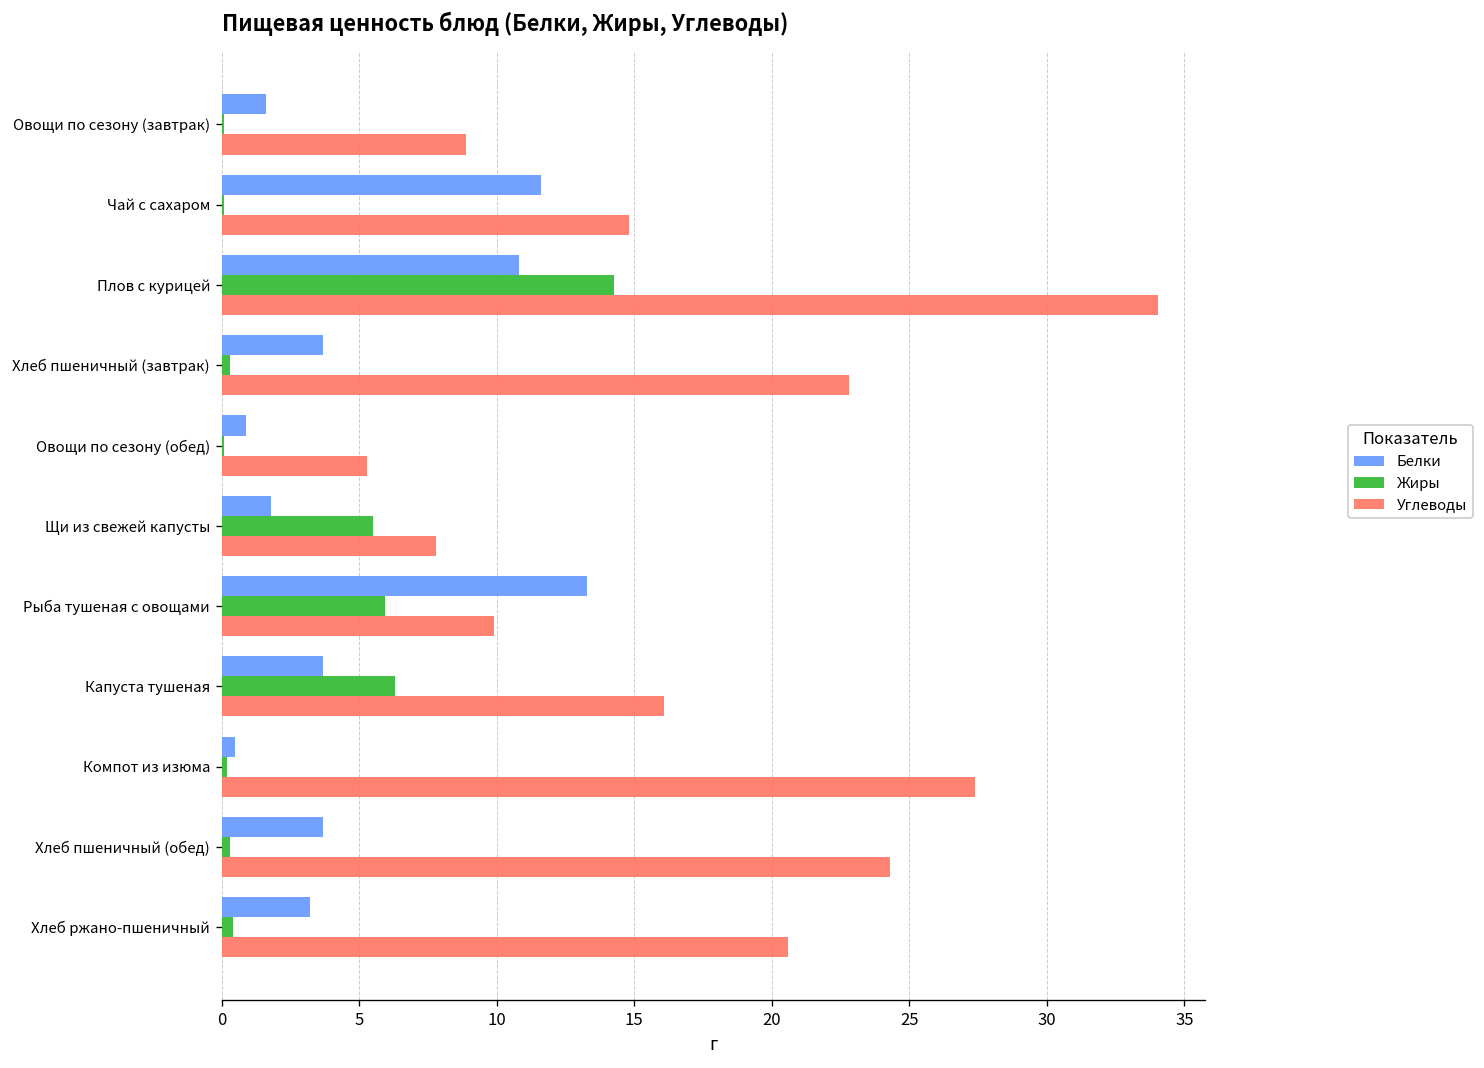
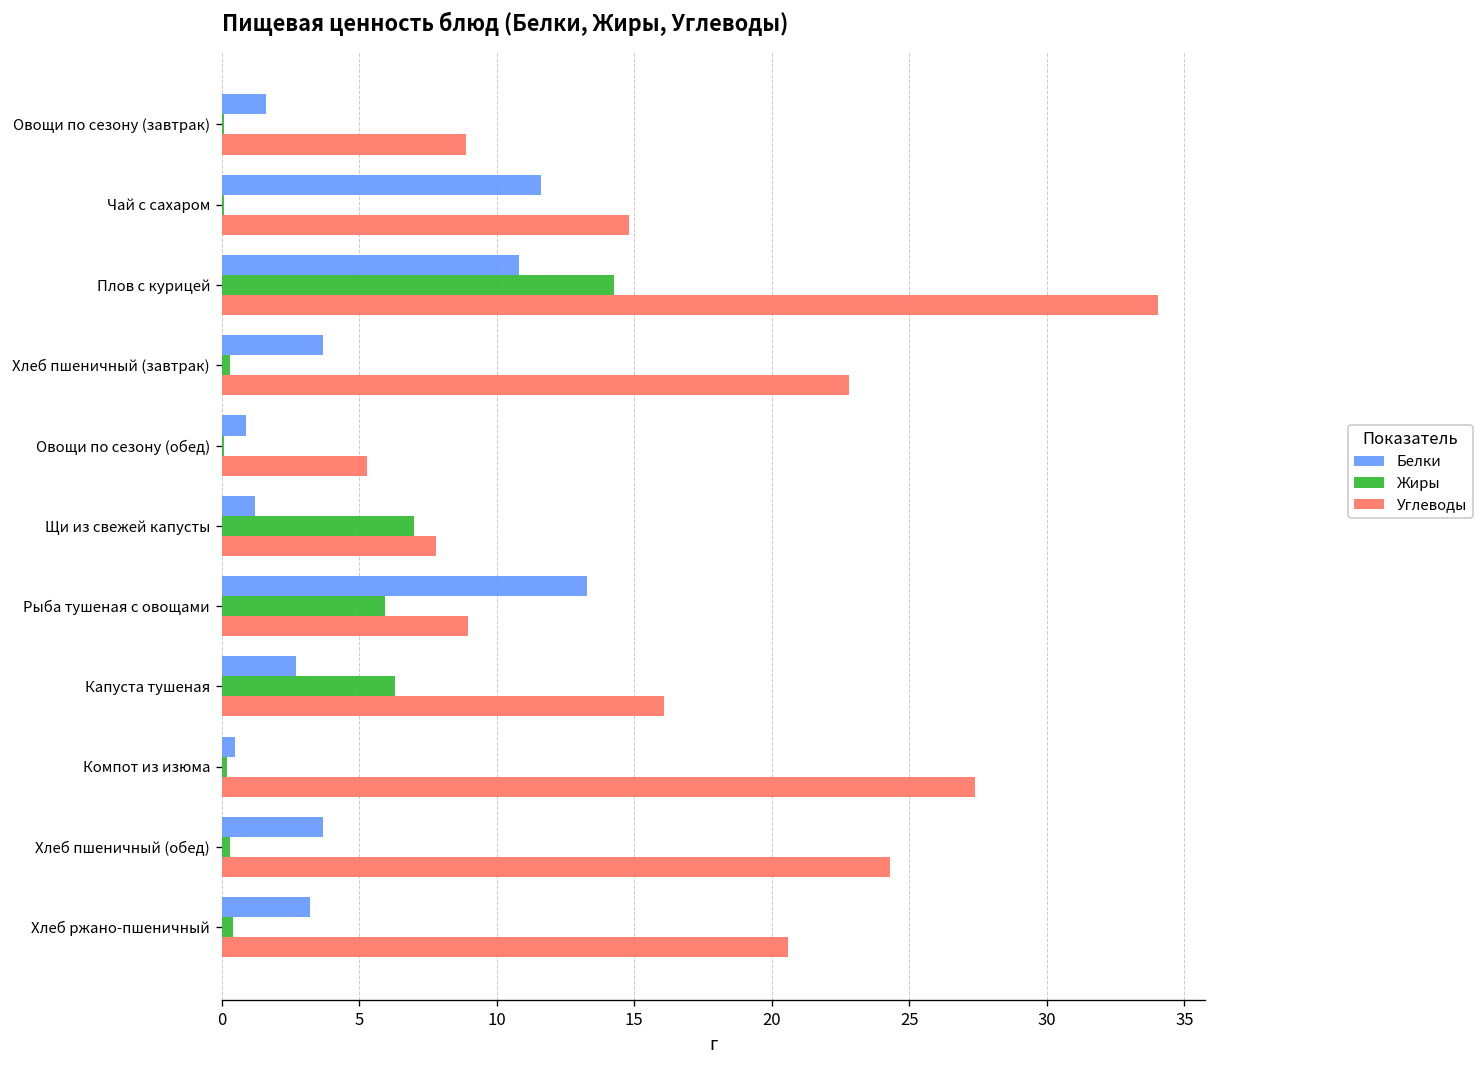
Белки, Щи из свежей капусты: 1.8 -> 1.2
Жиры, Щи из свежей капусты: 5.5 -> 7.0
Углеводы, Рыба тушеная с овощами: 9.9 -> 8.9
Белки, Капуста тушеная: 3.7 -> 2.7
